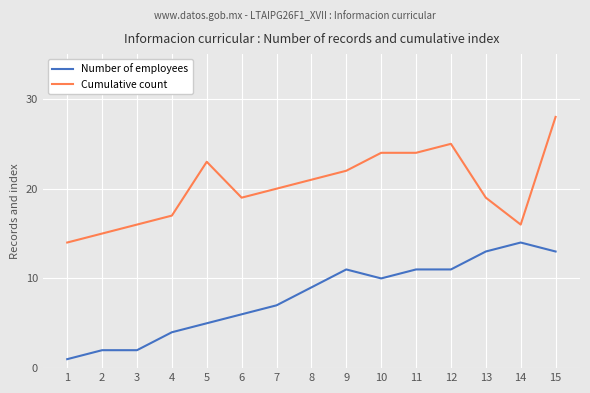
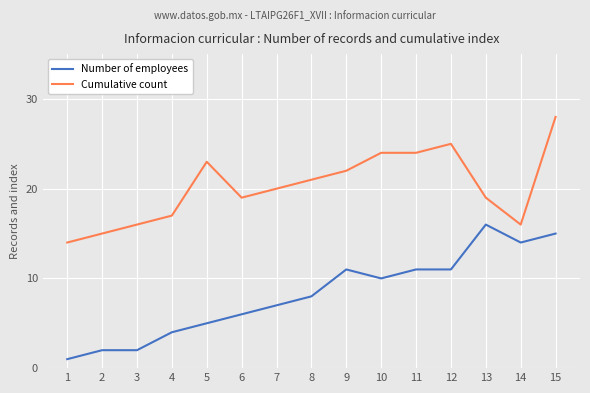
Number of employees, 8: 9 -> 8
Number of employees, 13: 13 -> 16
Number of employees, 15: 13 -> 15
